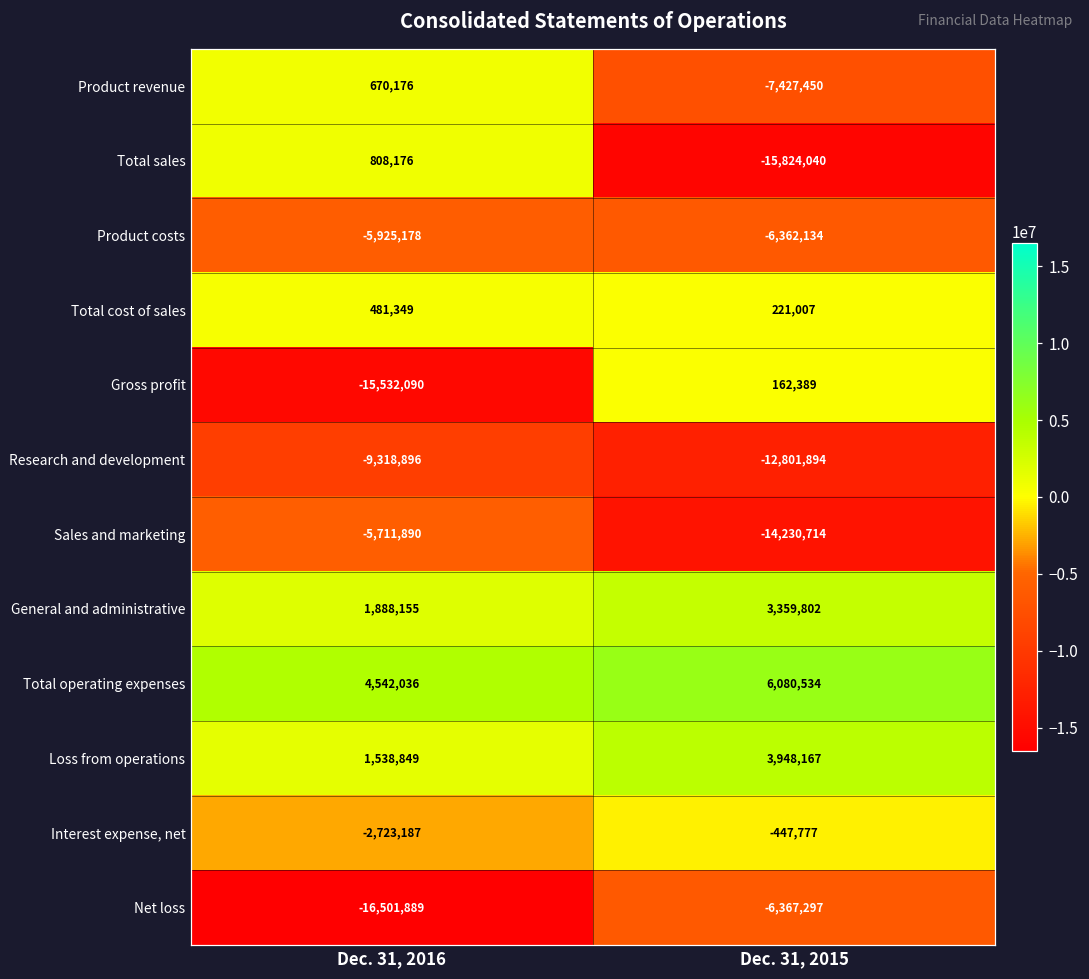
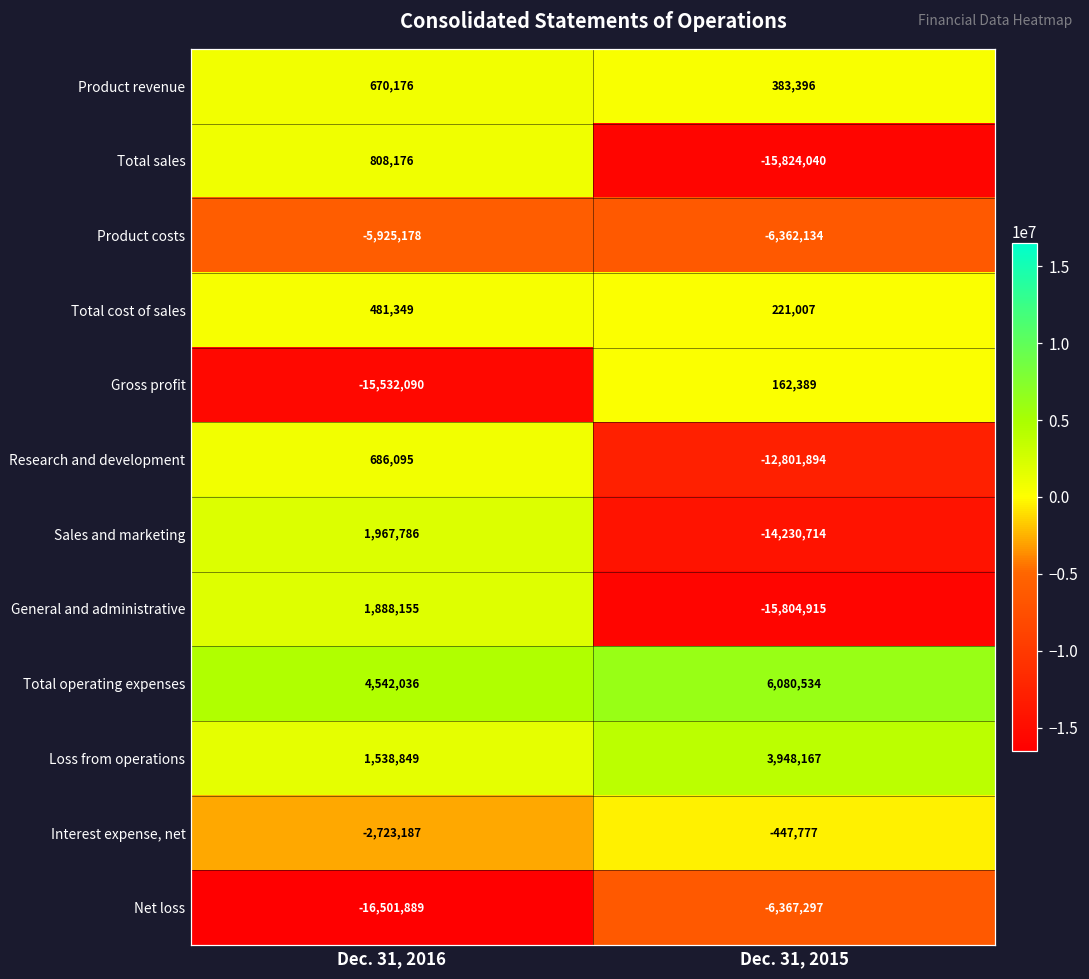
Product revenue, Dec. 31, 2015: -7,427,450 -> 383,396
Research and development, Dec. 31, 2016: -9,318,896 -> 686,095
Sales and marketing, Dec. 31, 2016: -5,711,890 -> 1,967,786
General and administrative, Dec. 31, 2015: 3,359,802 -> -15,804,915
